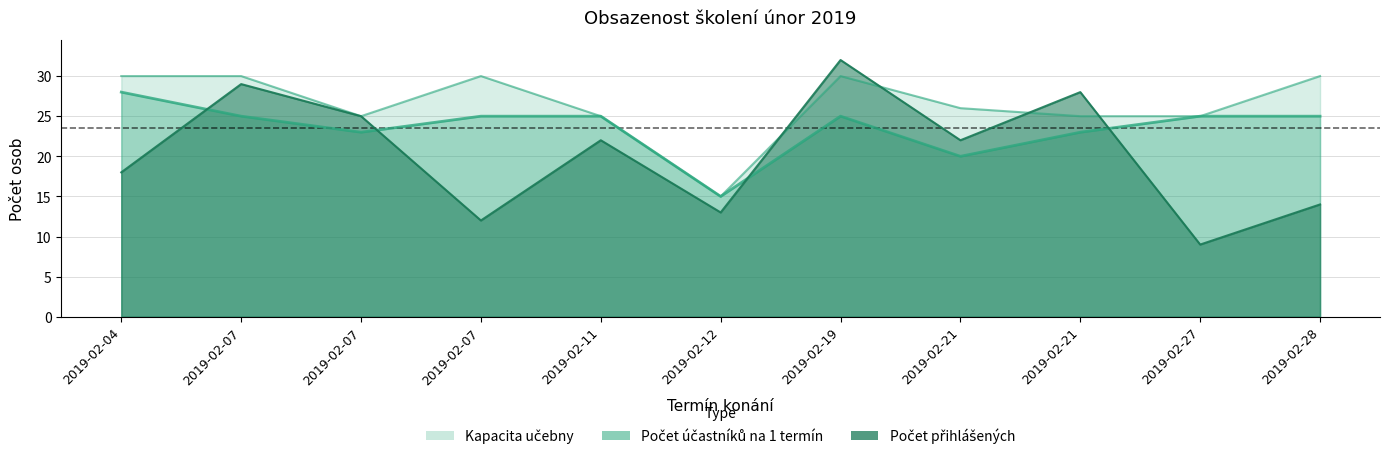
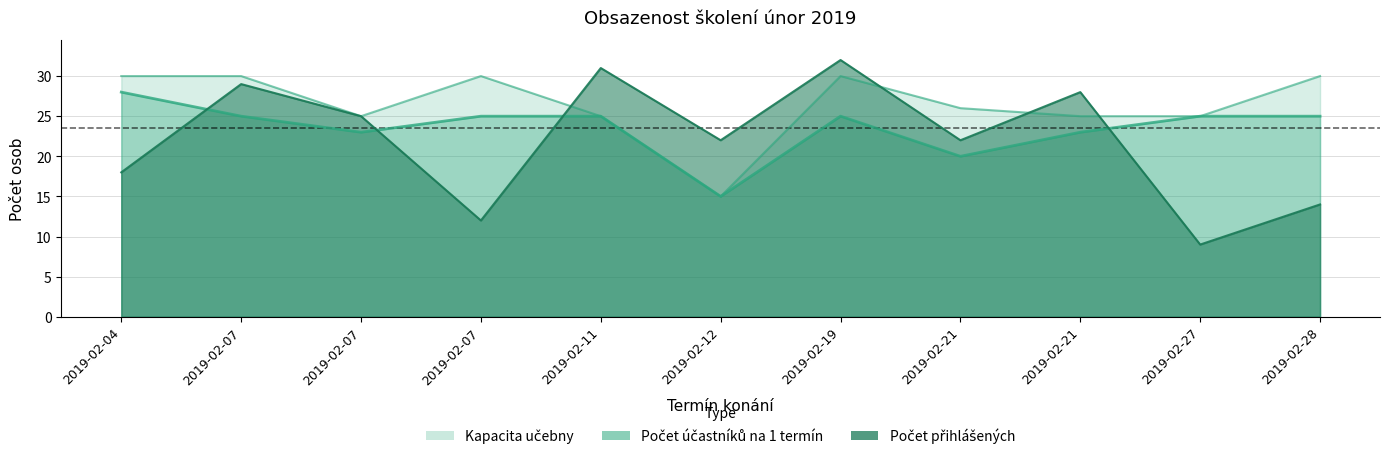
Počet přihlášených, 2019-02-11: 22 -> 31
Počet přihlášených, 2019-02-12: 13 -> 22
